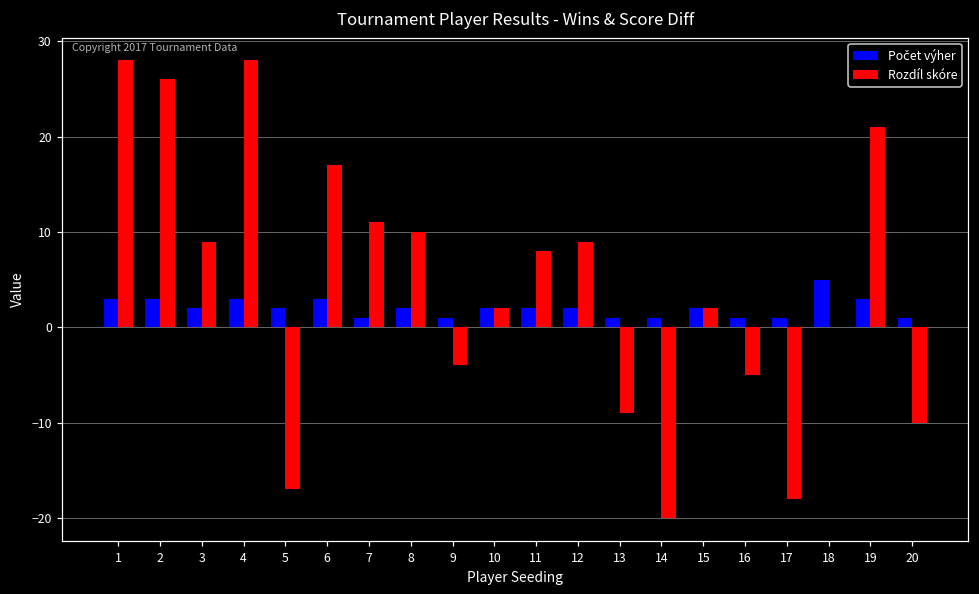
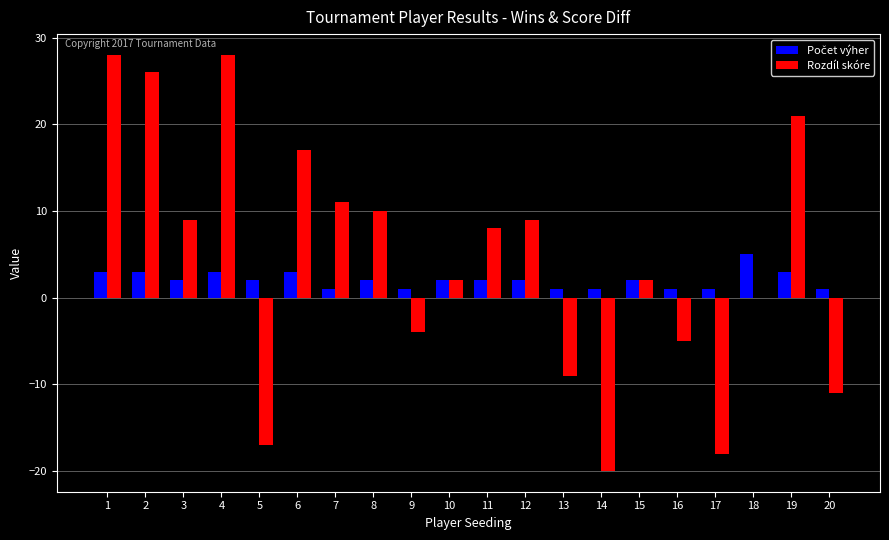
Rozdíl skóre, 20: -10 -> -11
